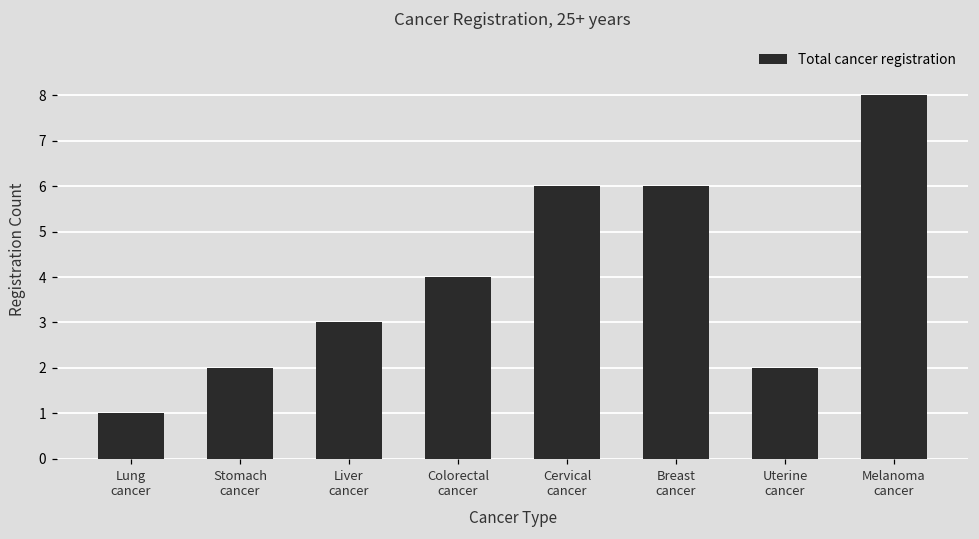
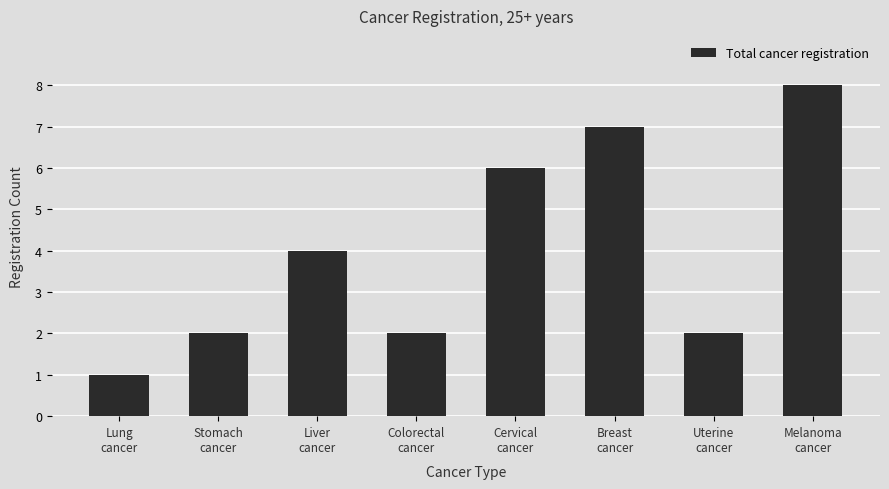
Liver cancer: 3 -> 4
Colorectal cancer: 4 -> 2
Breast cancer: 6 -> 7
